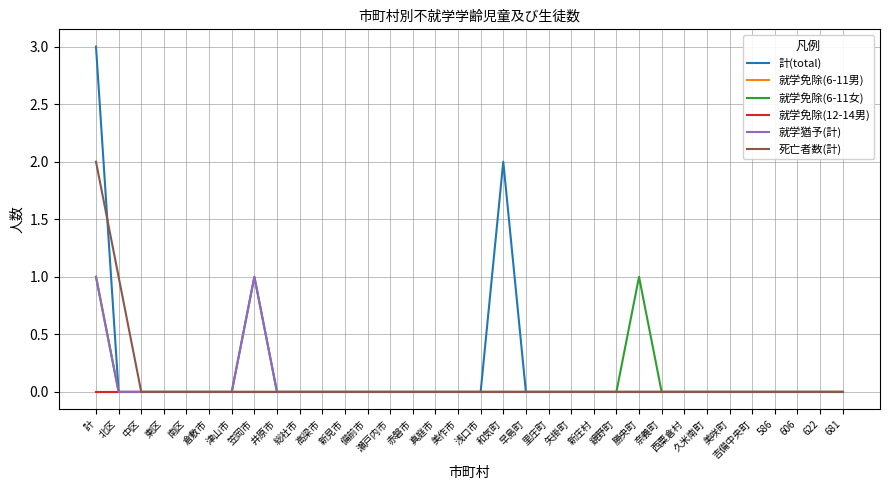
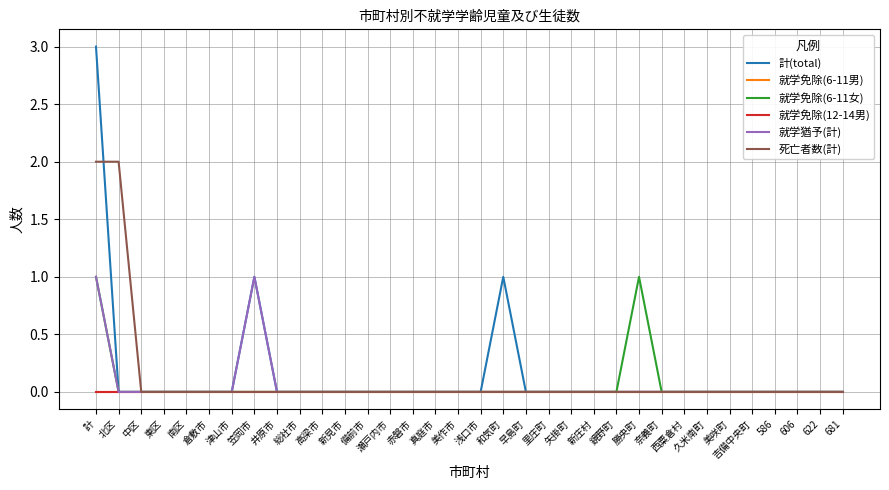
死亡者数(計), 北区: 1 -> 2
計(total), 和気町: 2 -> 1
